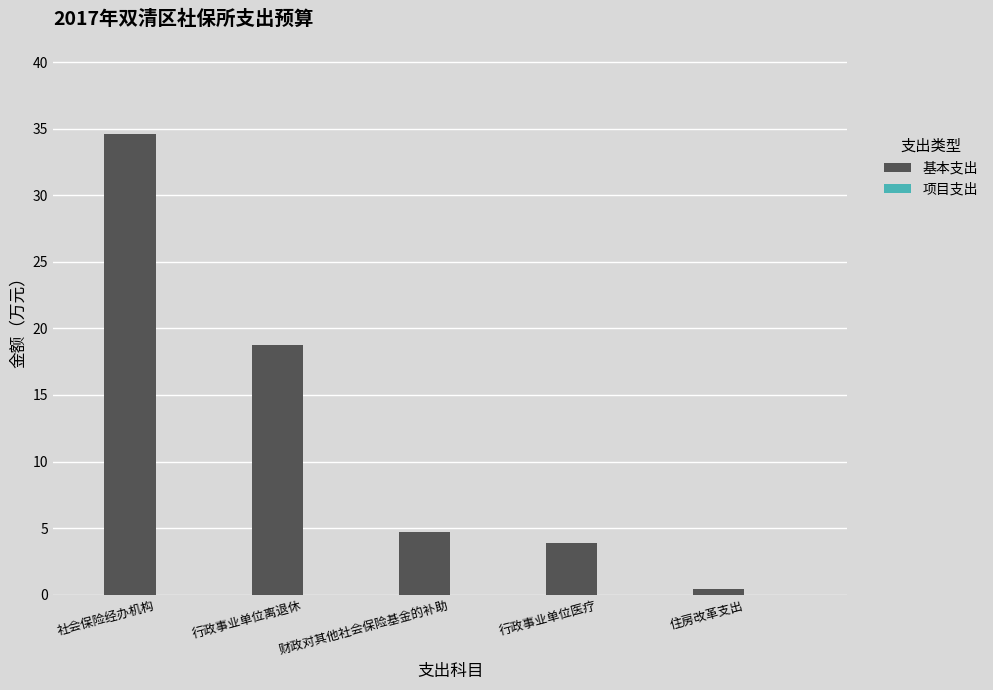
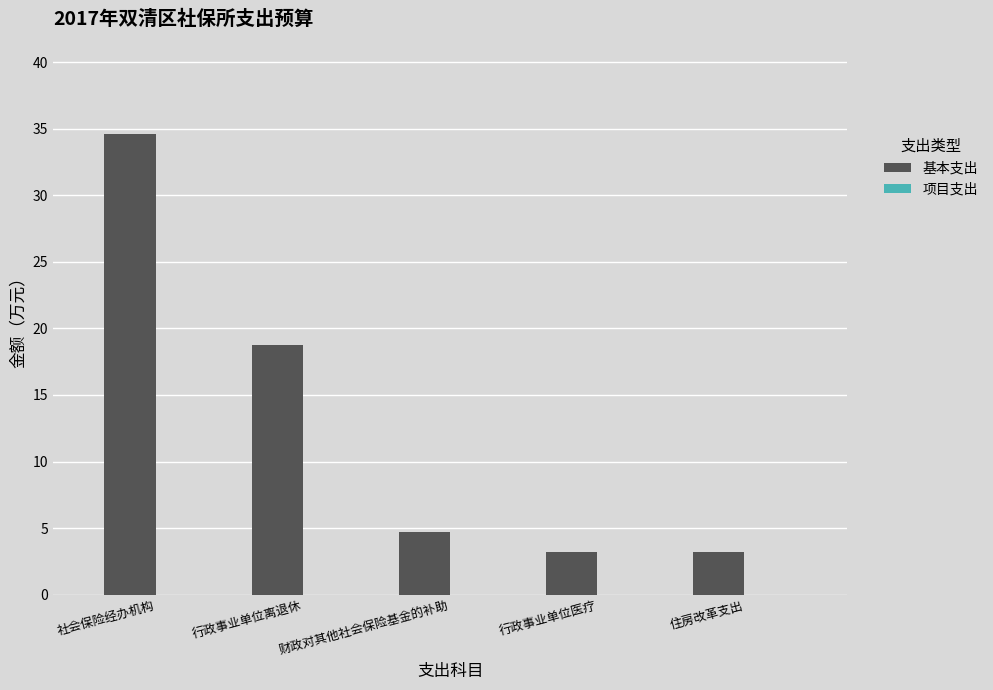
基本支出, 行政事业单位医疗: 3.9 -> 3.2
基本支出, 住房改革支出: 0.4 -> 3.2
